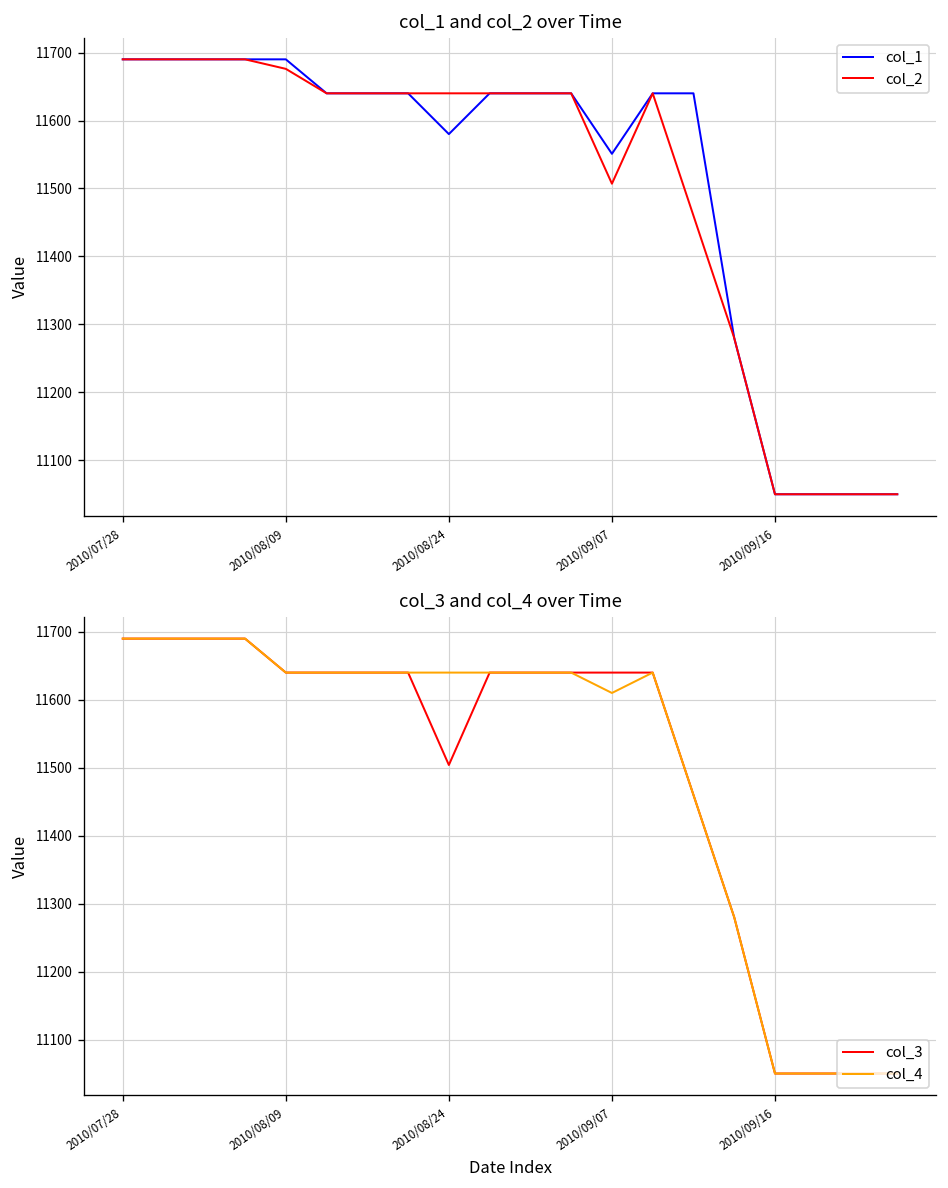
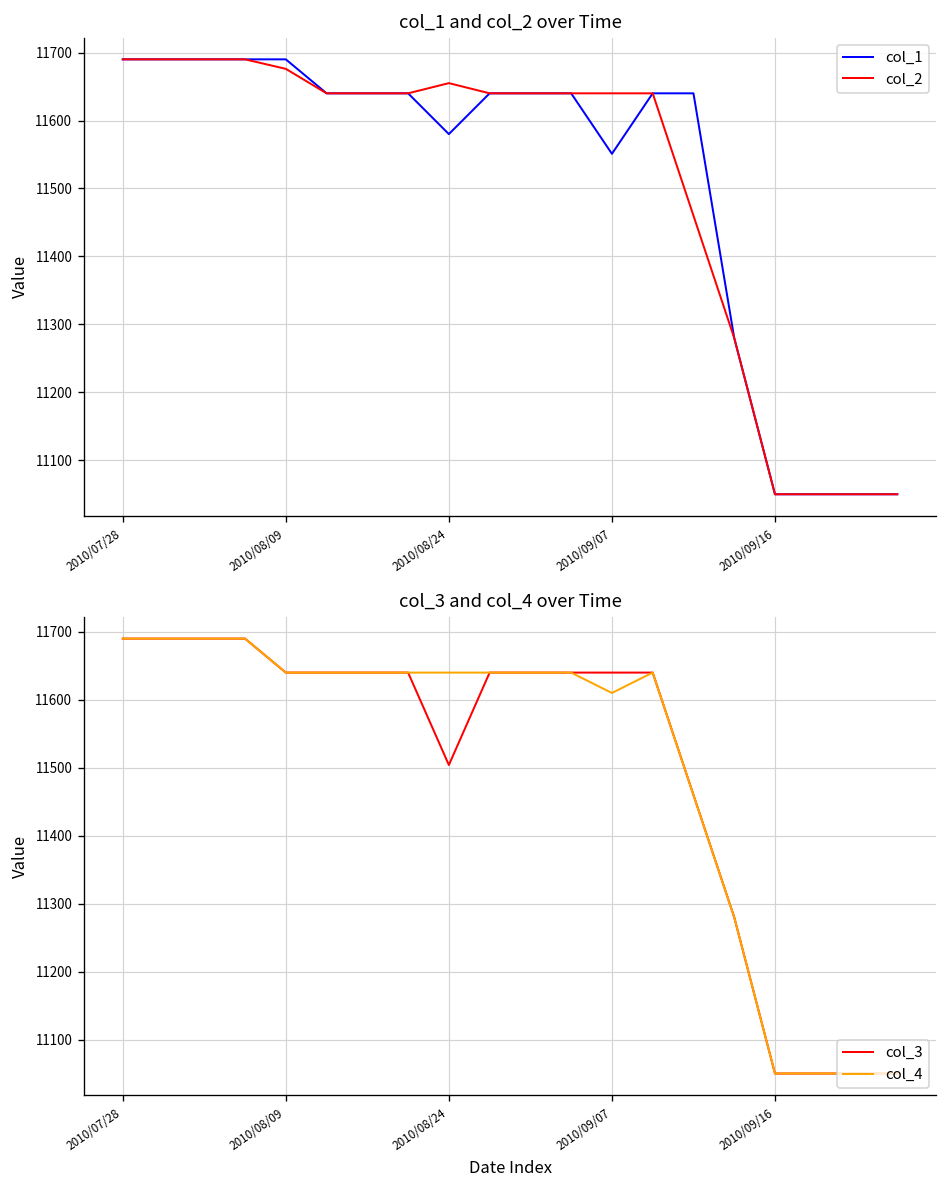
col_1 and col_2 over Time, col_2, 2010/08/24: 11640 -> 11660
col_1 and col_2 over Time, col_2, 2010/09/07: 11510 -> 11640
